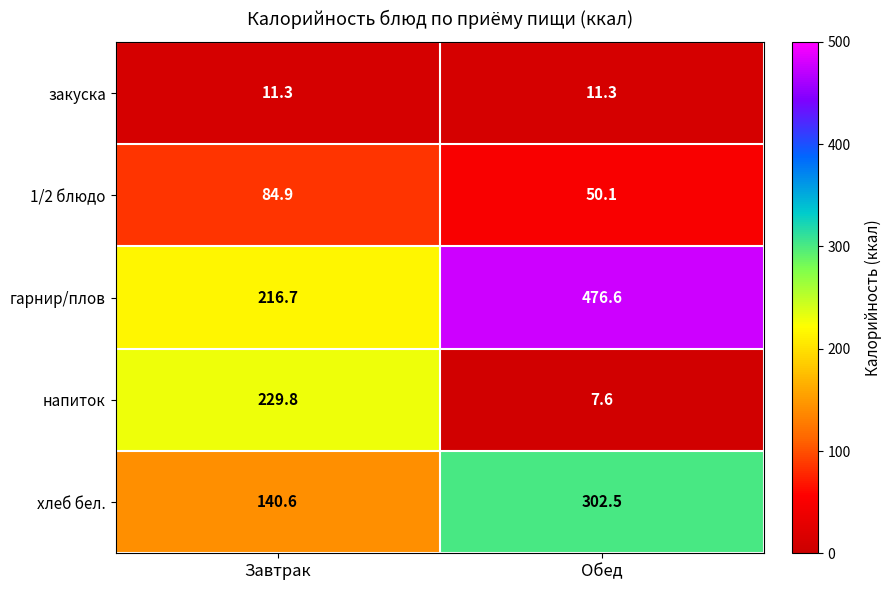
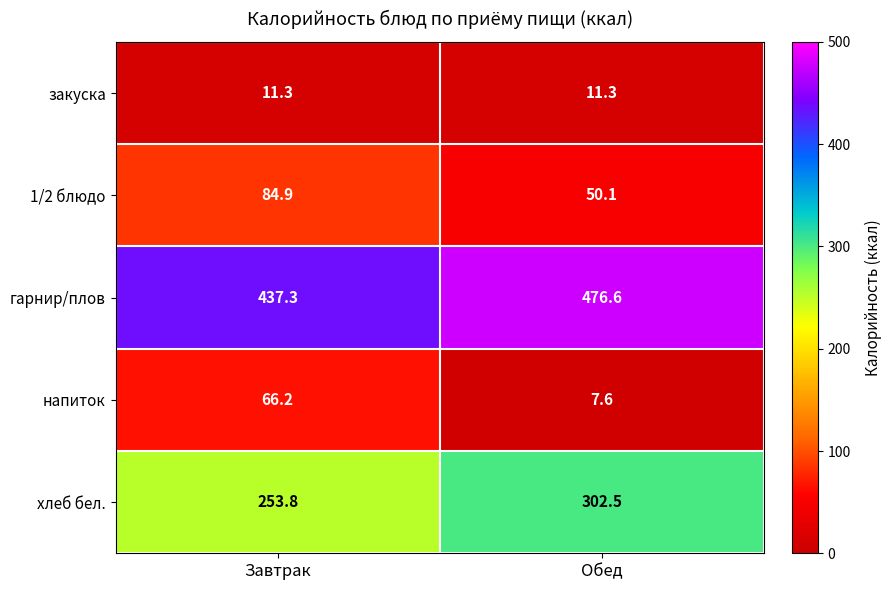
гарнир/плов, Завтрак: 216.7 -> 437.3
напиток, Завтрак: 229.8 -> 66.2
хлеб бел., Завтрак: 140.6 -> 253.8
